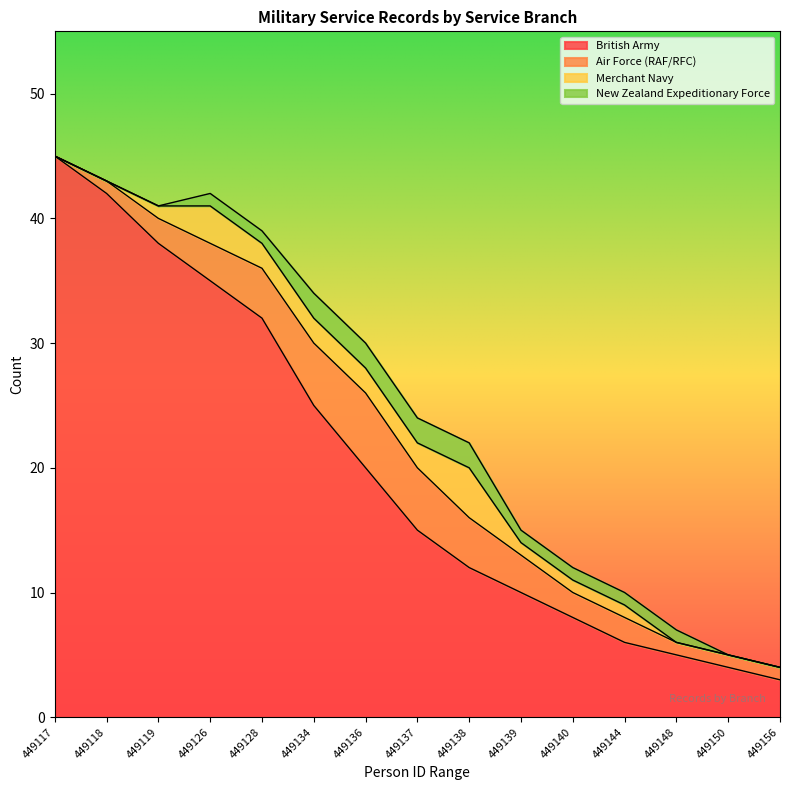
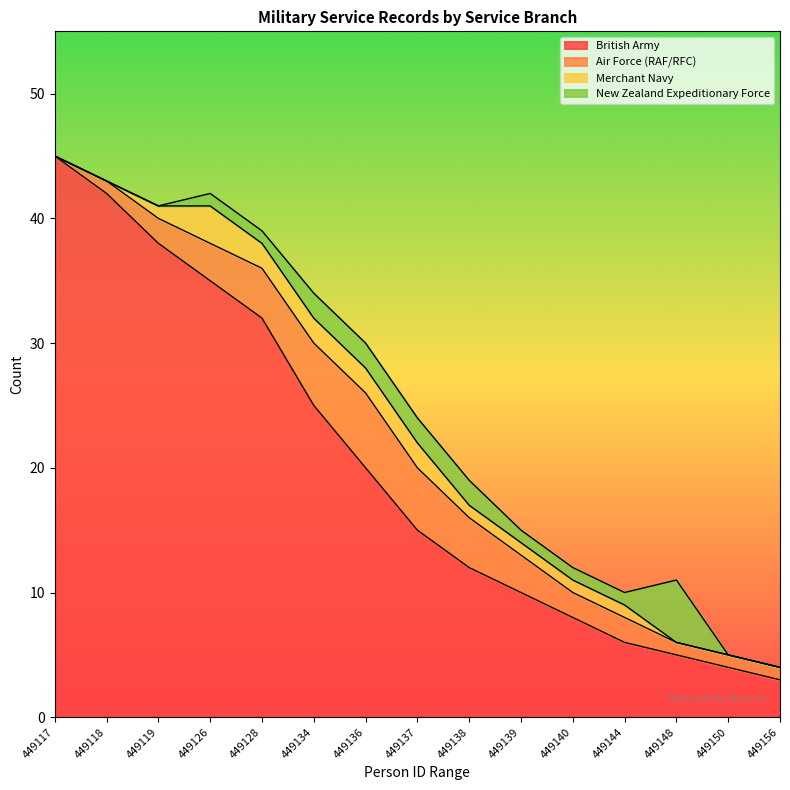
Merchant Navy, 449138: 4 -> 1
New Zealand Expeditionary Force, 449148: 1 -> 5
